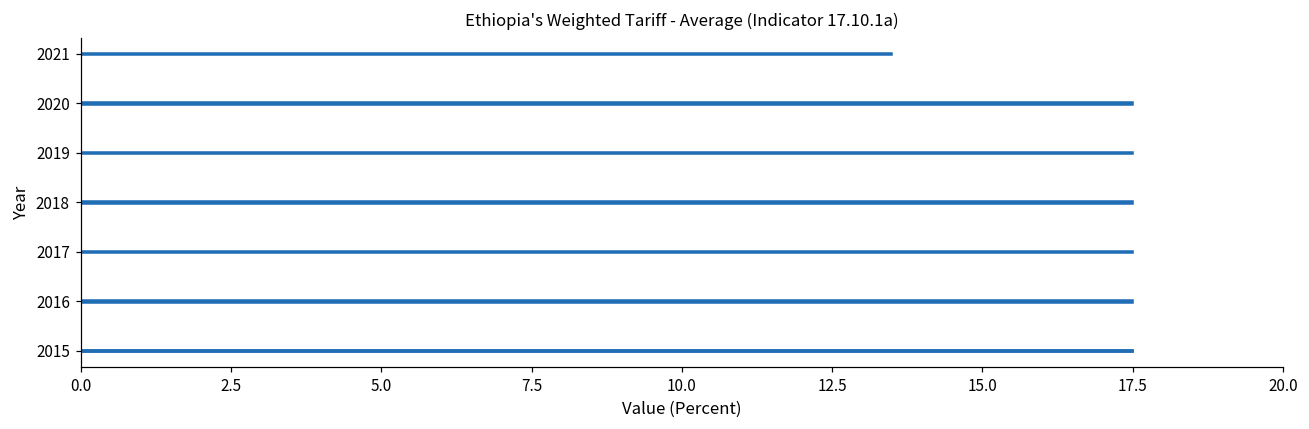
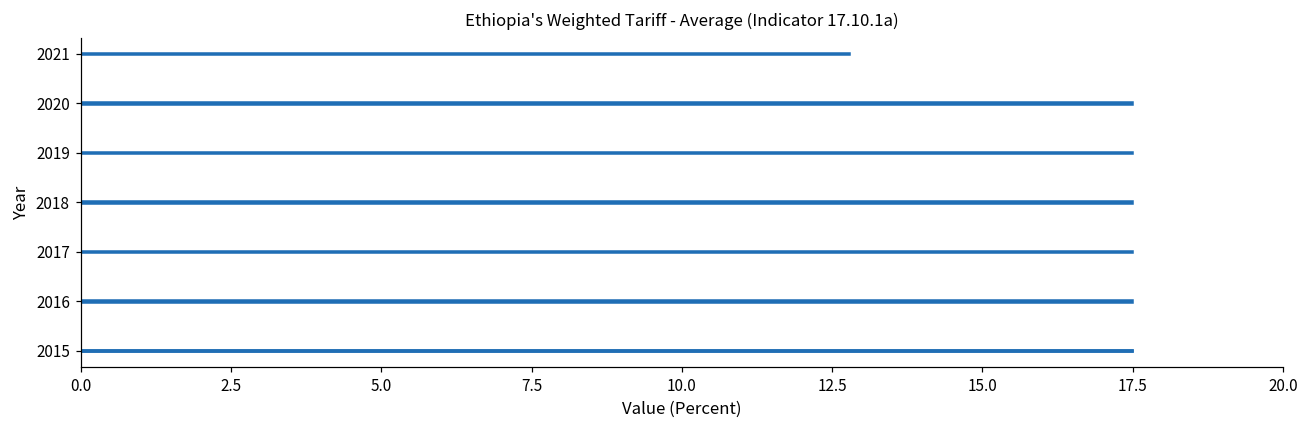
2021: 13.5 -> 12.8
